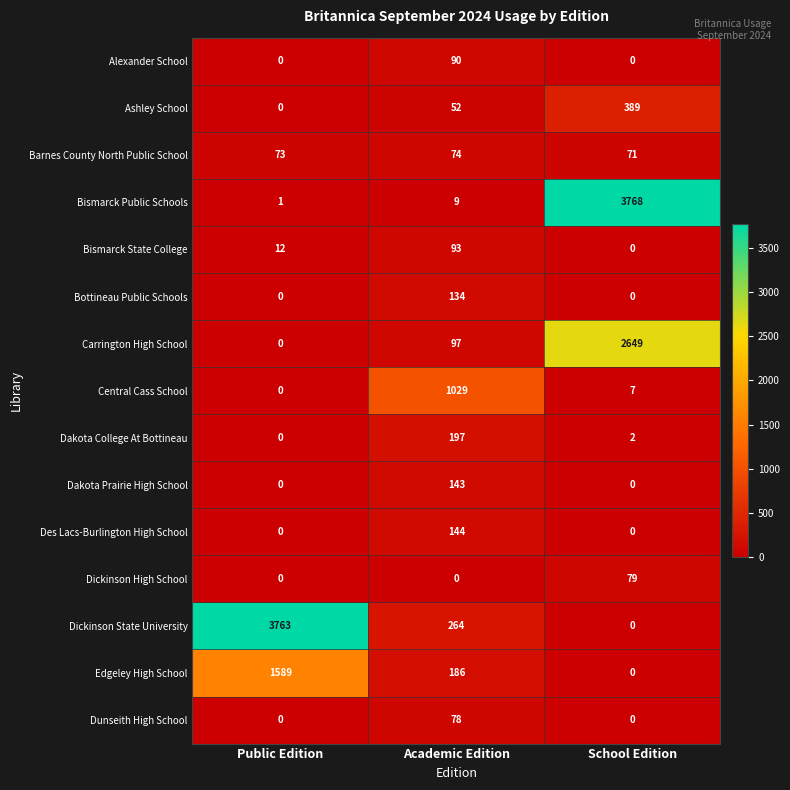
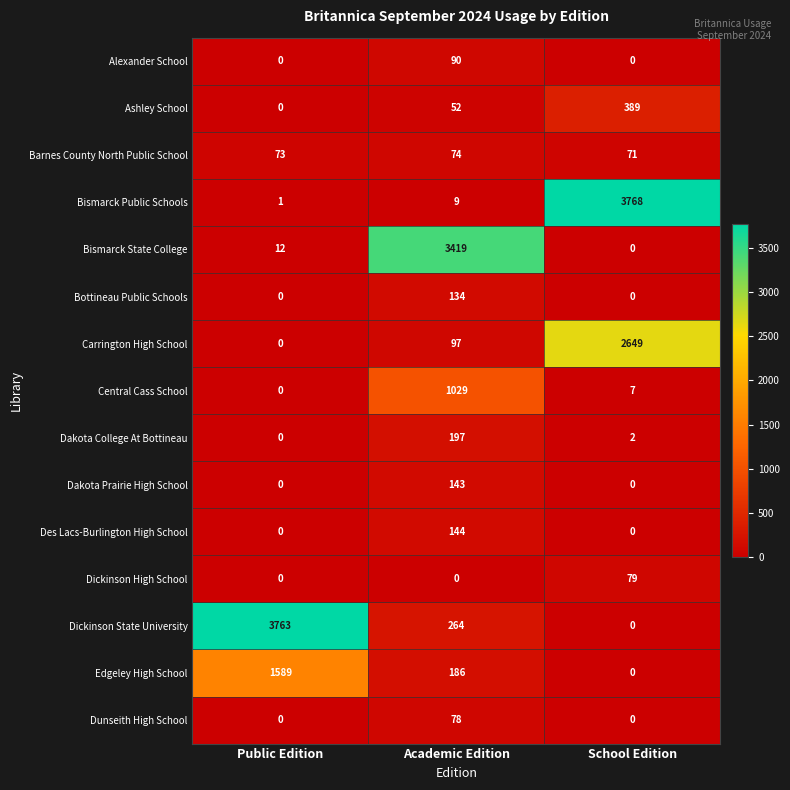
Bismarck State College, Academic Edition: 93 -> 3419
